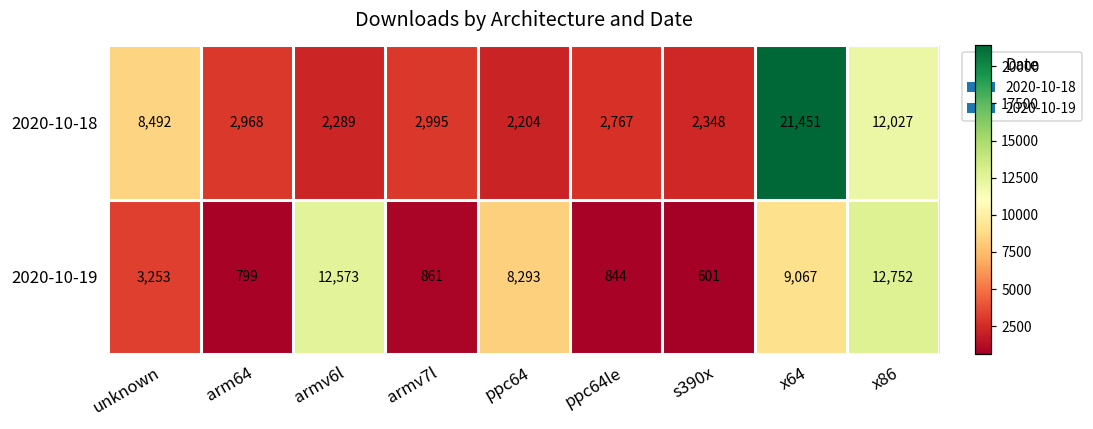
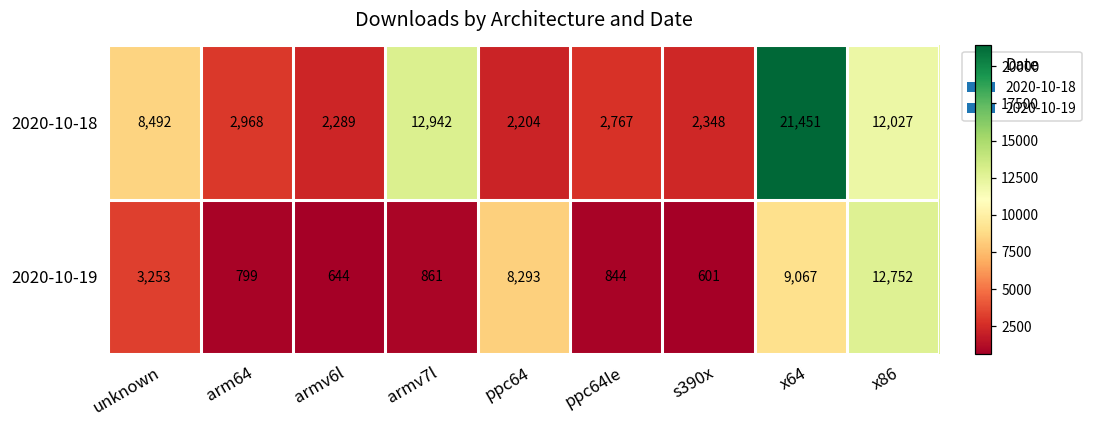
2020-10-18, armv7l: 2,995 -> 12,942
2020-10-19, armv6l: 12,573 -> 644
